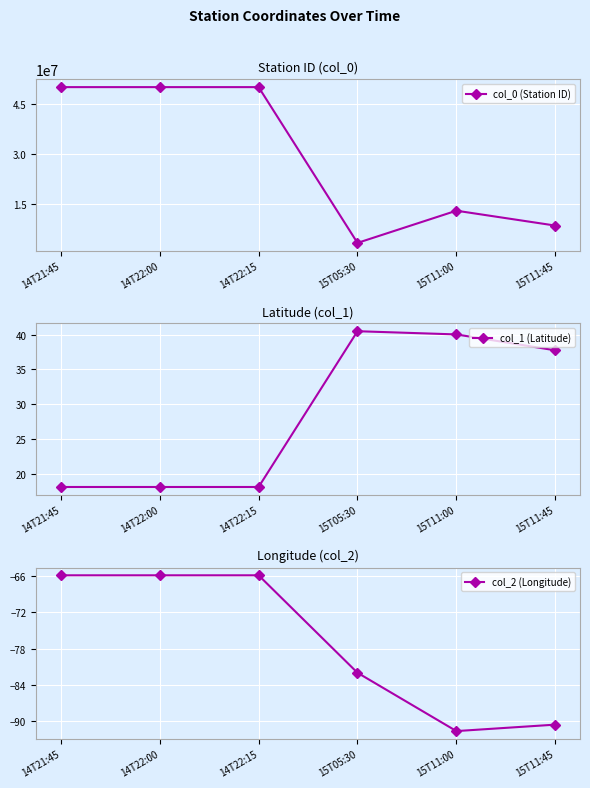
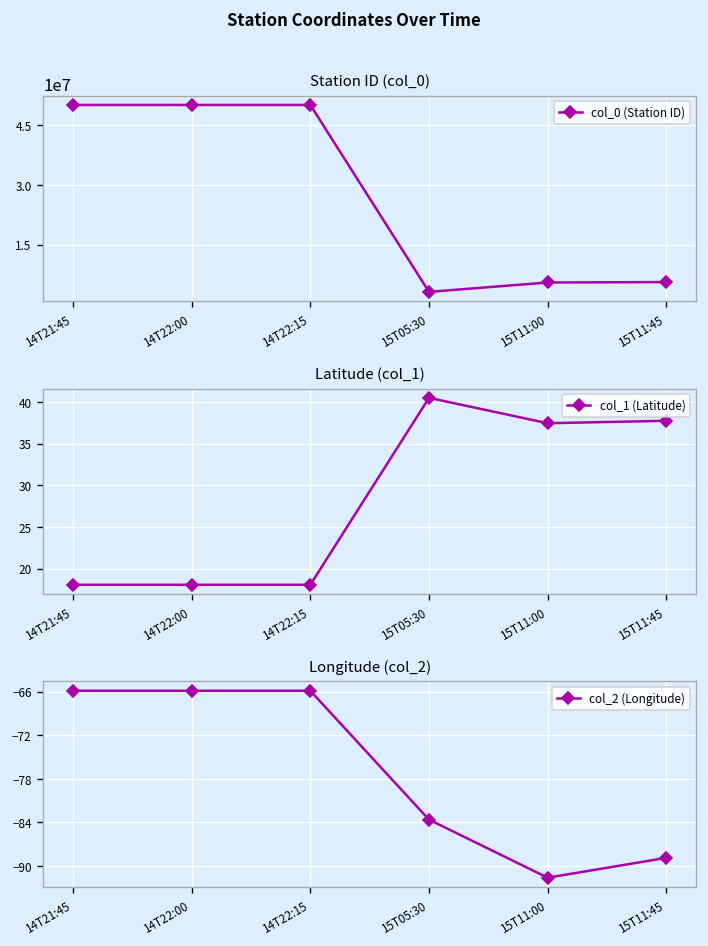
Station ID (col_0), 15T11:00: 13000000 -> 5000000
Station ID (col_0), 15T11:45: 8000000 -> 6000000
Latitude (col_1), 15T11:00: 40 -> 37
Longitude (col_2), 15T05:30: -82 -> -84
Longitude (col_2), 15T11:45: -91 -> -89
